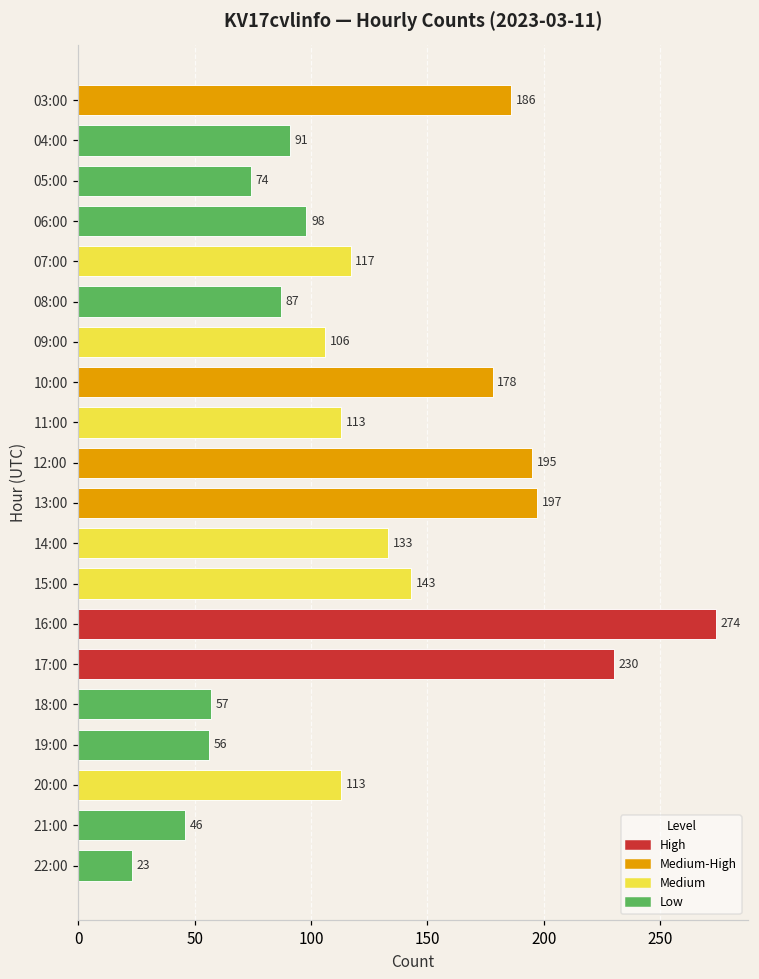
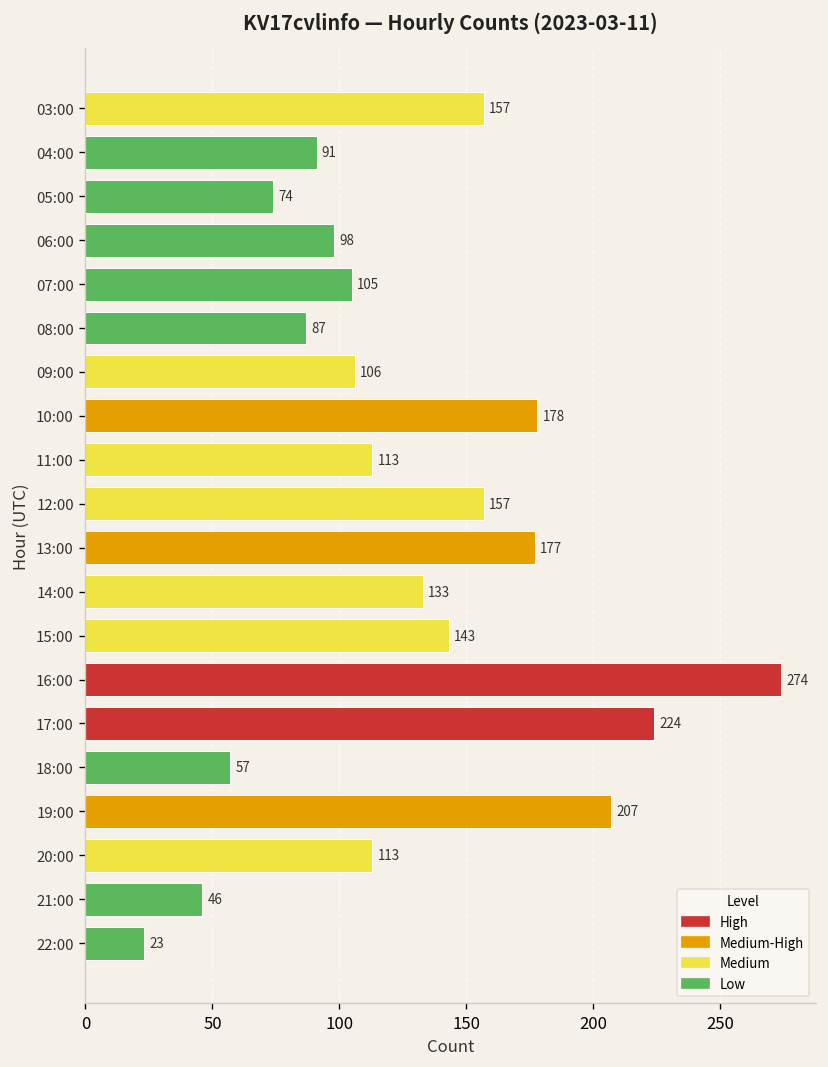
03:00: 186 -> 157
07:00: 117 -> 105
12:00: 195 -> 157
13:00: 197 -> 177
17:00: 230 -> 224
19:00: 56 -> 207
